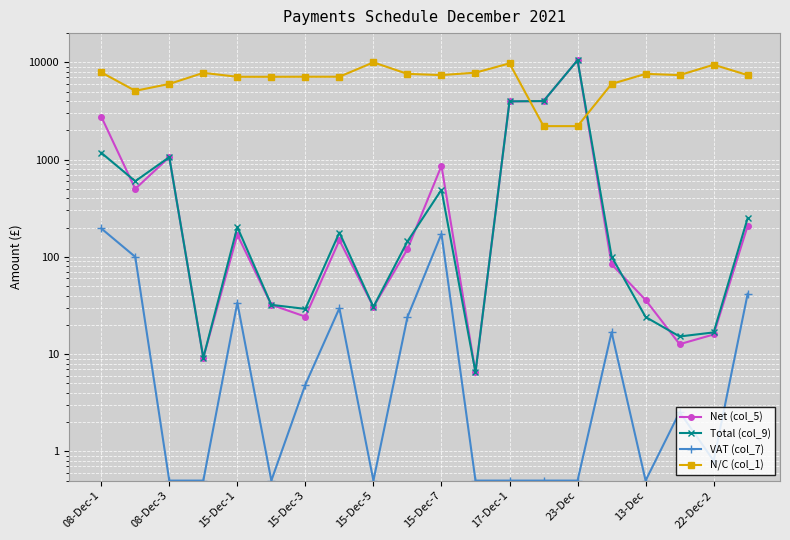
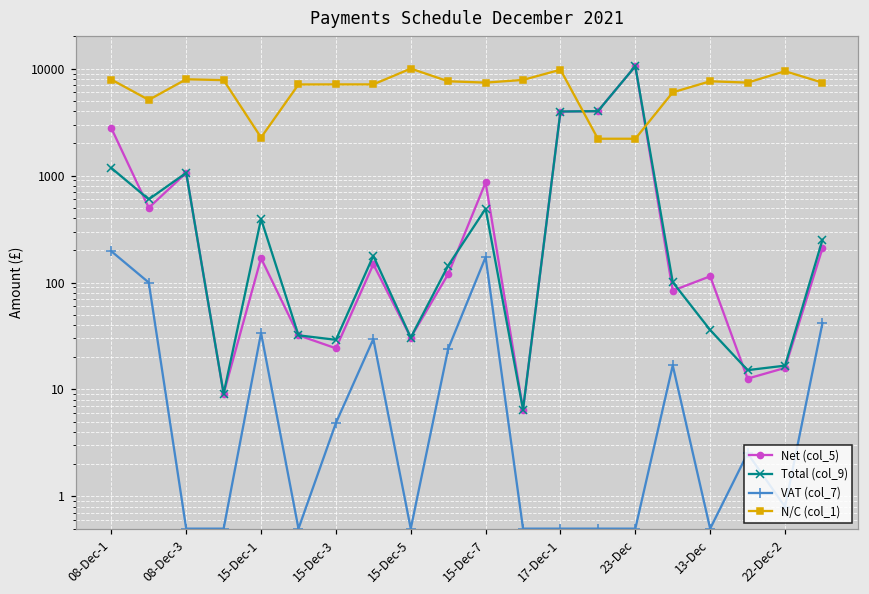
N/C (col_1), 08-Dec-3: 6000 -> 8000
Total (col_9), 15-Dec-1: 200 -> 390
N/C (col_1), 15-Dec-1: 7000 -> 2300
Net (col_5), 13-Dec: 36 -> 110
Total (col_9), 13-Dec: 24 -> 36
